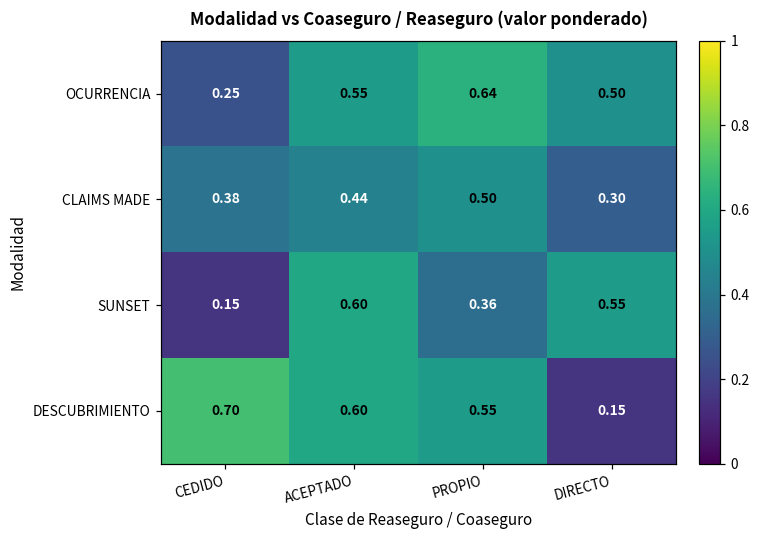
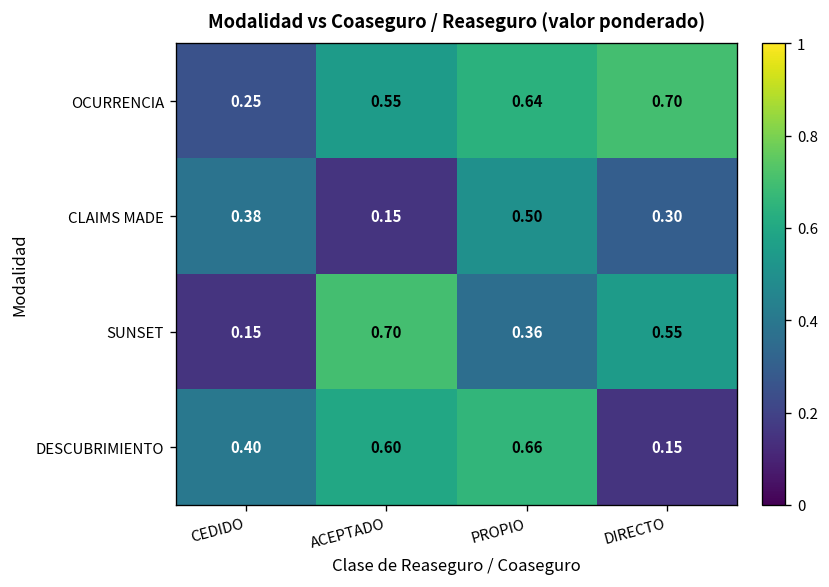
OCURRENCIA, DIRECTO: 0.50 -> 0.70
CLAIMS MADE, ACEPTADO: 0.44 -> 0.15
SUNSET, ACEPTADO: 0.60 -> 0.70
DESCUBRIMIENTO, CEDIDO: 0.70 -> 0.40
DESCUBRIMIENTO, PROPIO: 0.55 -> 0.66
